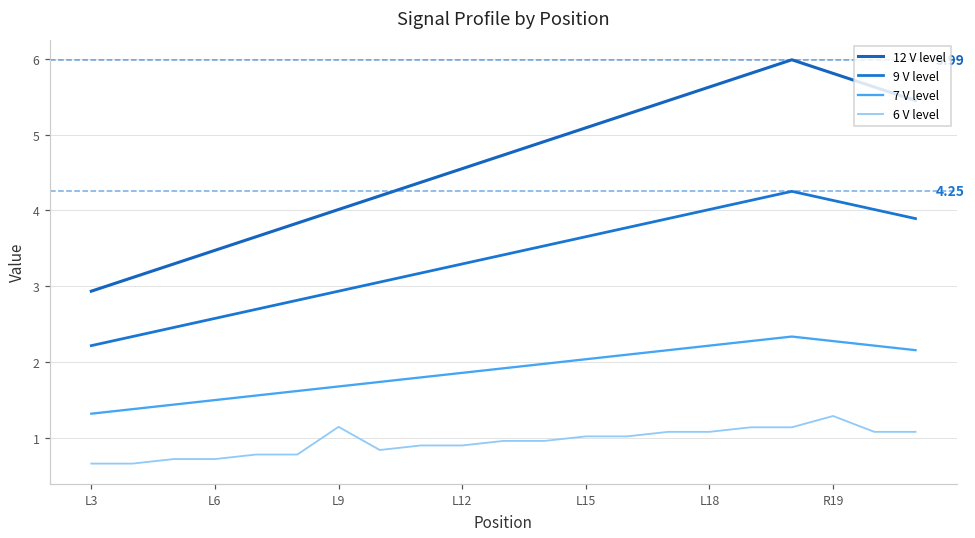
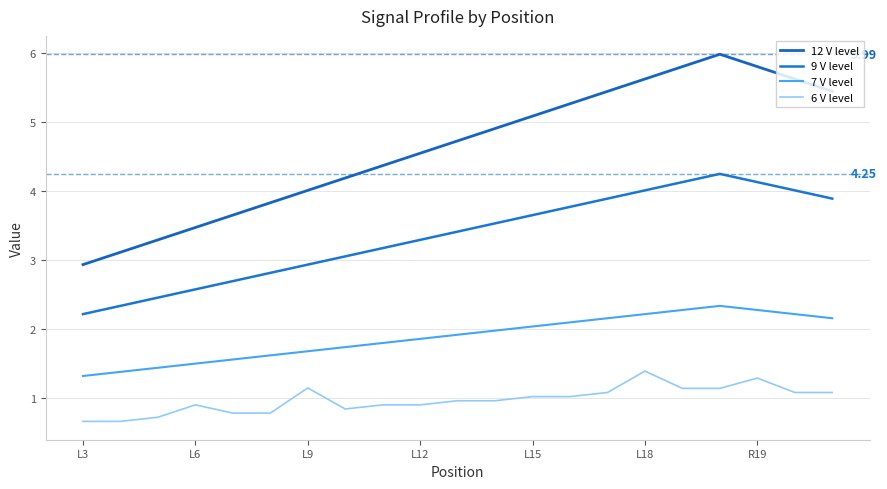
6 V level, L6: 0.7 -> 0.9
6 V level, L18: 1.1 -> 1.4
